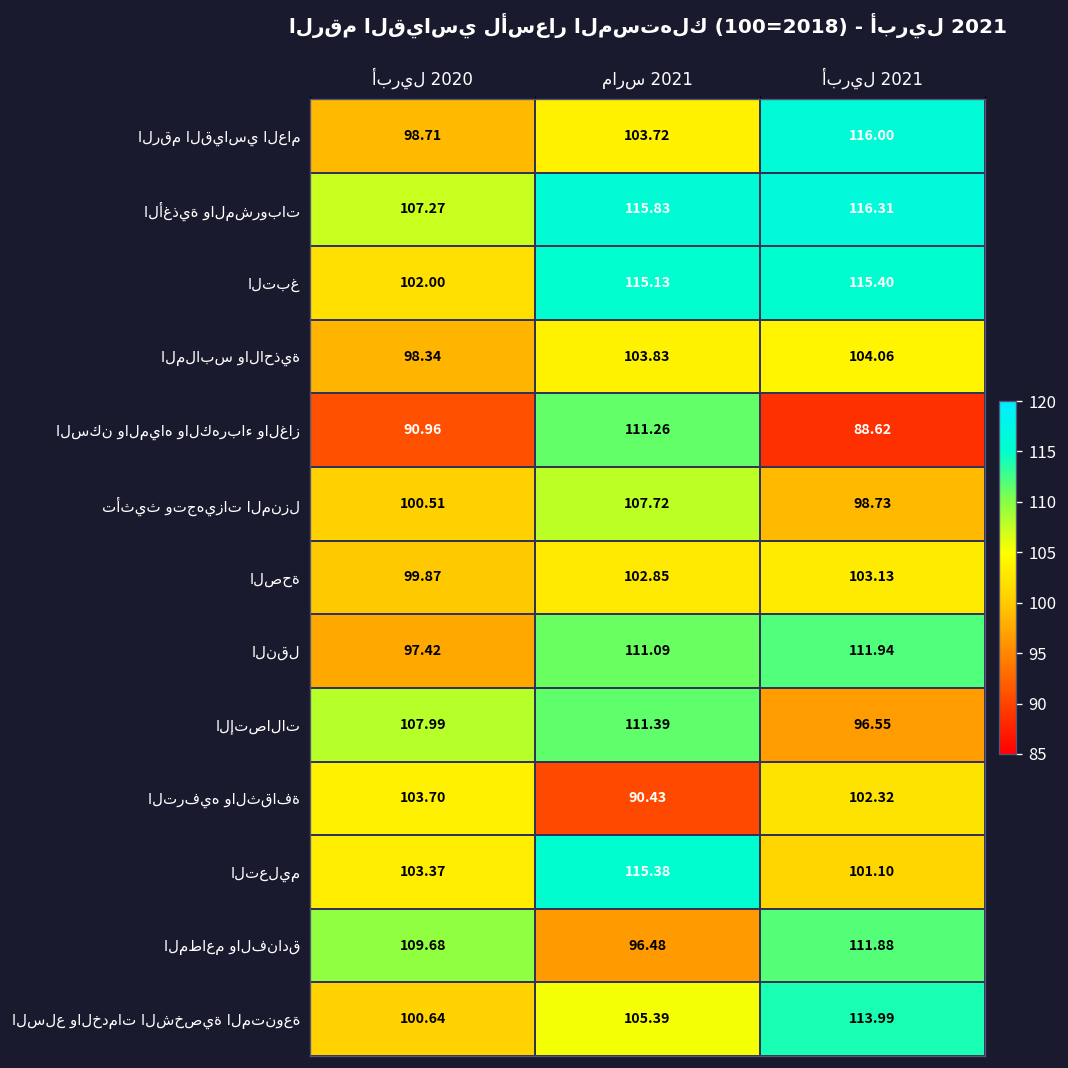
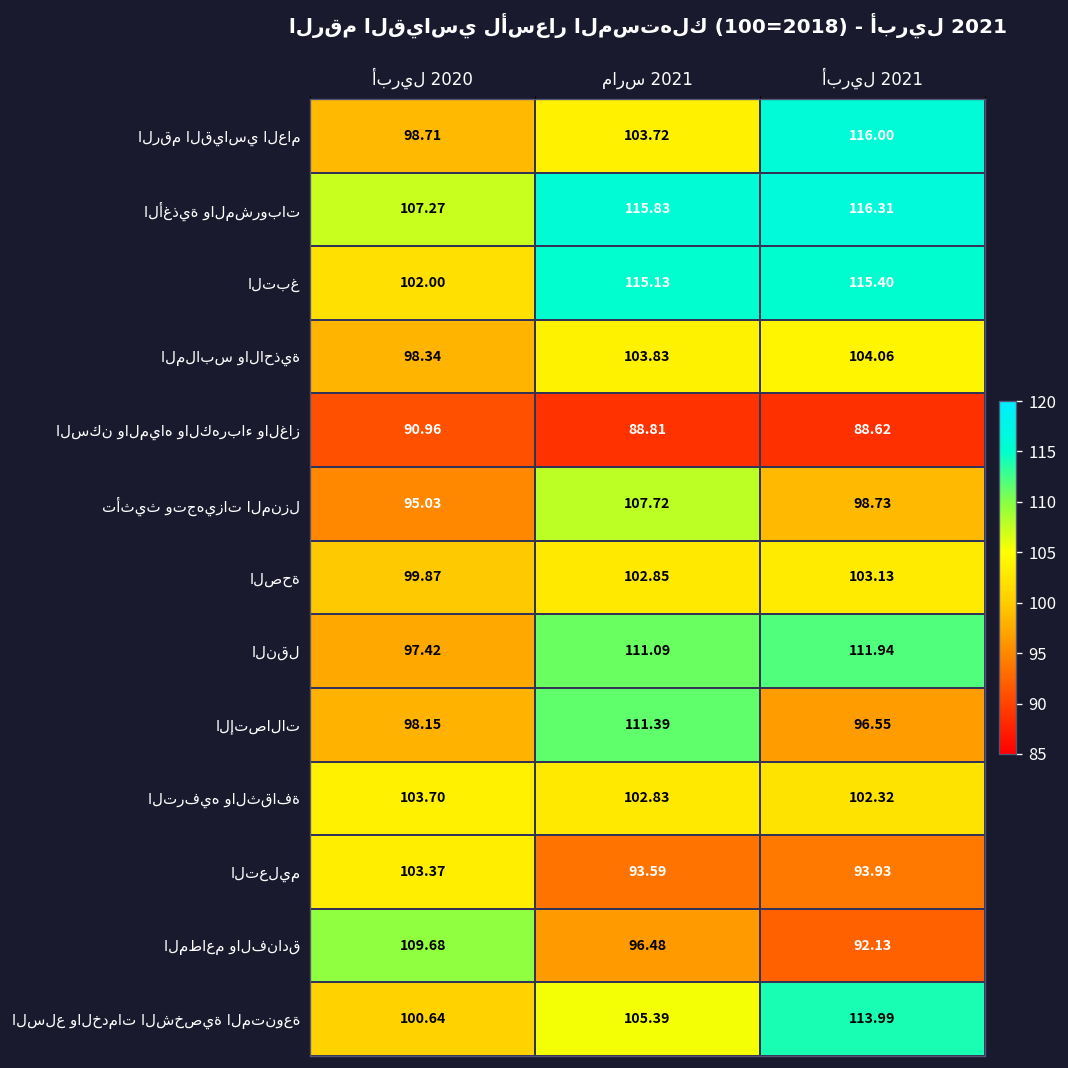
السكن والمياه والكهرباء والغاز, مارس 2021: 111.26 -> 88.81
تأثيث وتجهيزات المنزل, أبريل 2020: 100.51 -> 95.03
الإتصالات, أبريل 2020: 107.99 -> 98.15
الترفيه والثقافة, مارس 2021: 90.43 -> 102.83
التعليم, مارس 2021: 115.38 -> 93.59
التعليم, أبريل 2021: 101.10 -> 93.93
المطاعم والفنادق, أبريل 2021: 111.88 -> 92.13
